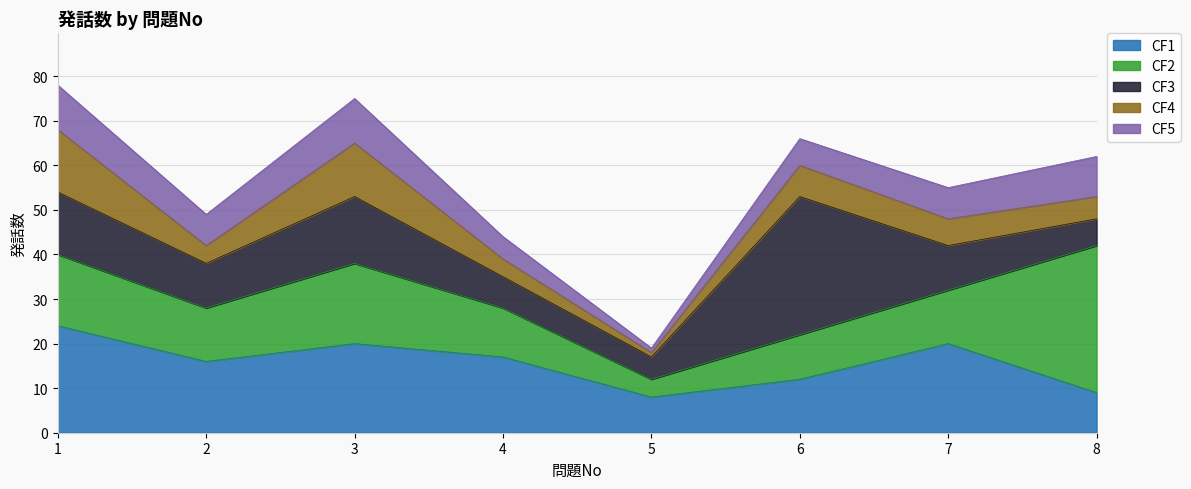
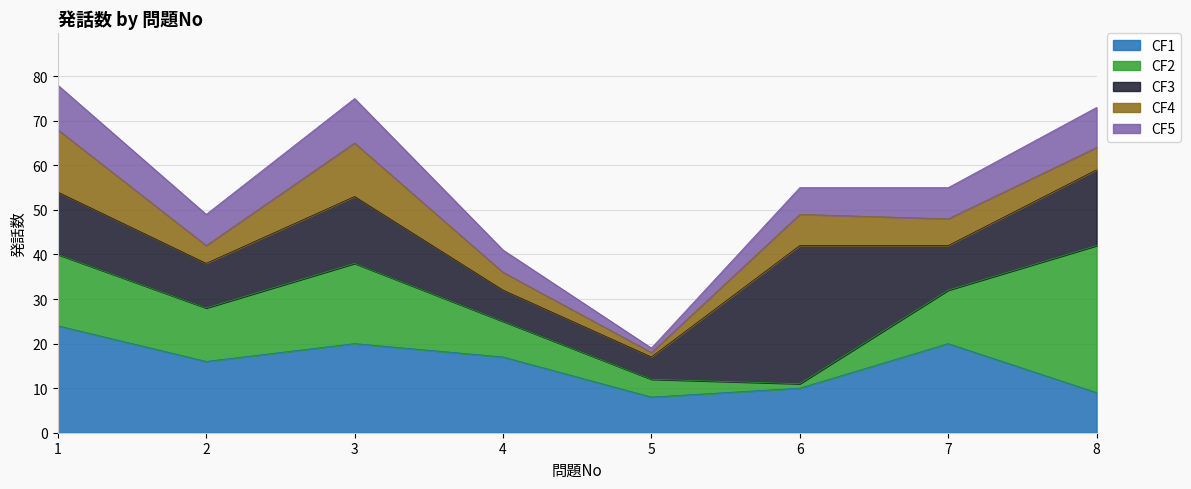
CF2, 4: 11 -> 8
CF1, 6: 12 -> 10
CF2, 6: 10 -> 1
CF3, 8: 6 -> 17
